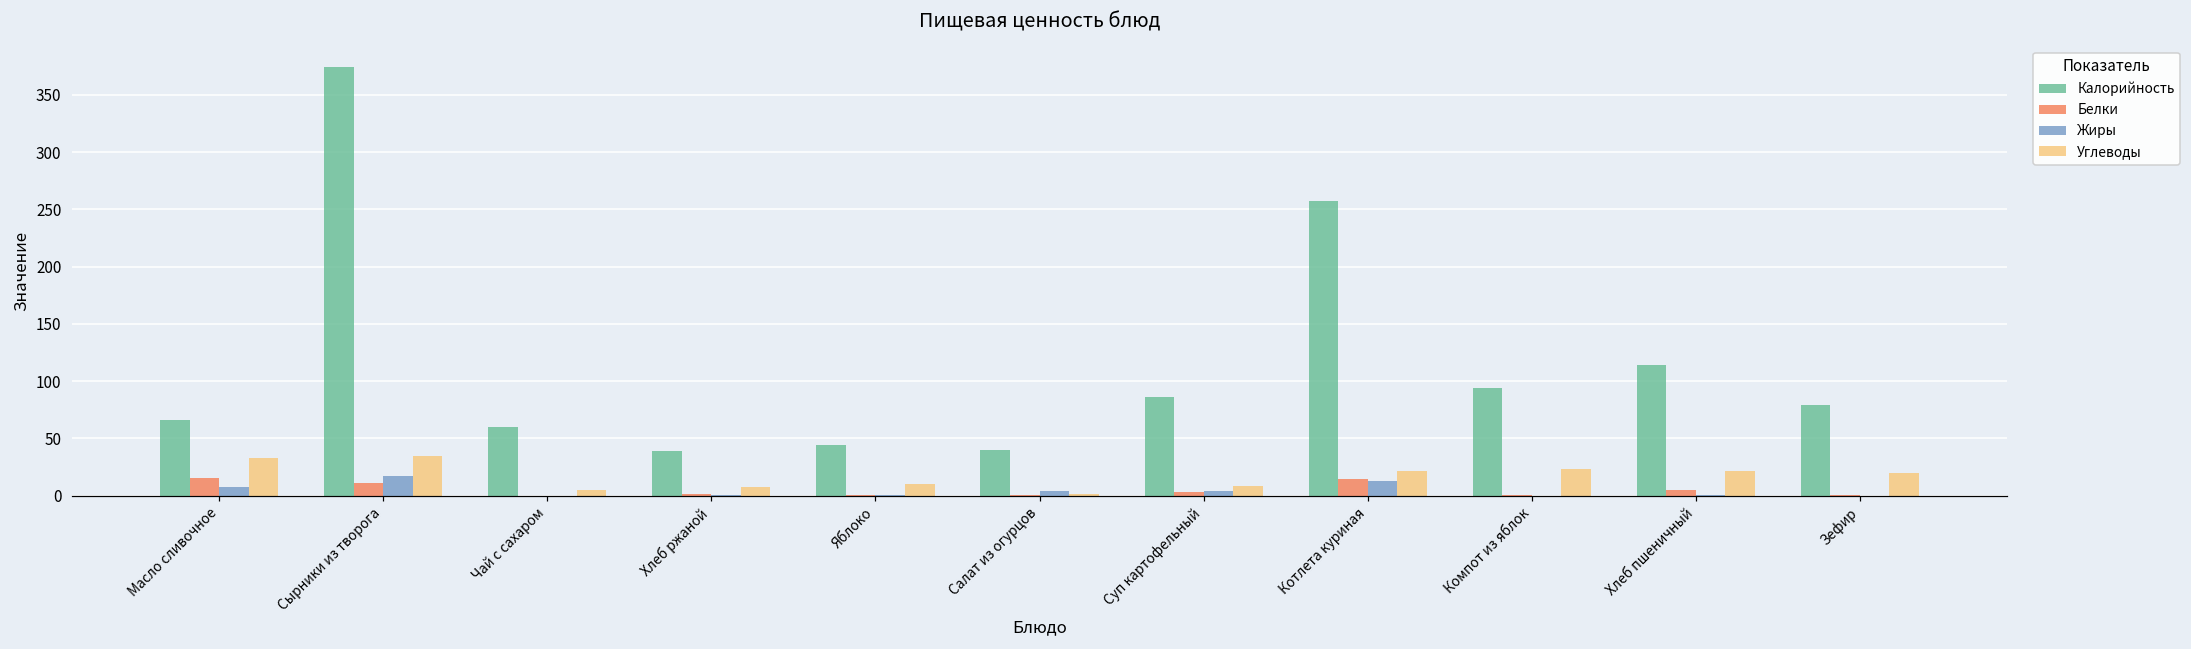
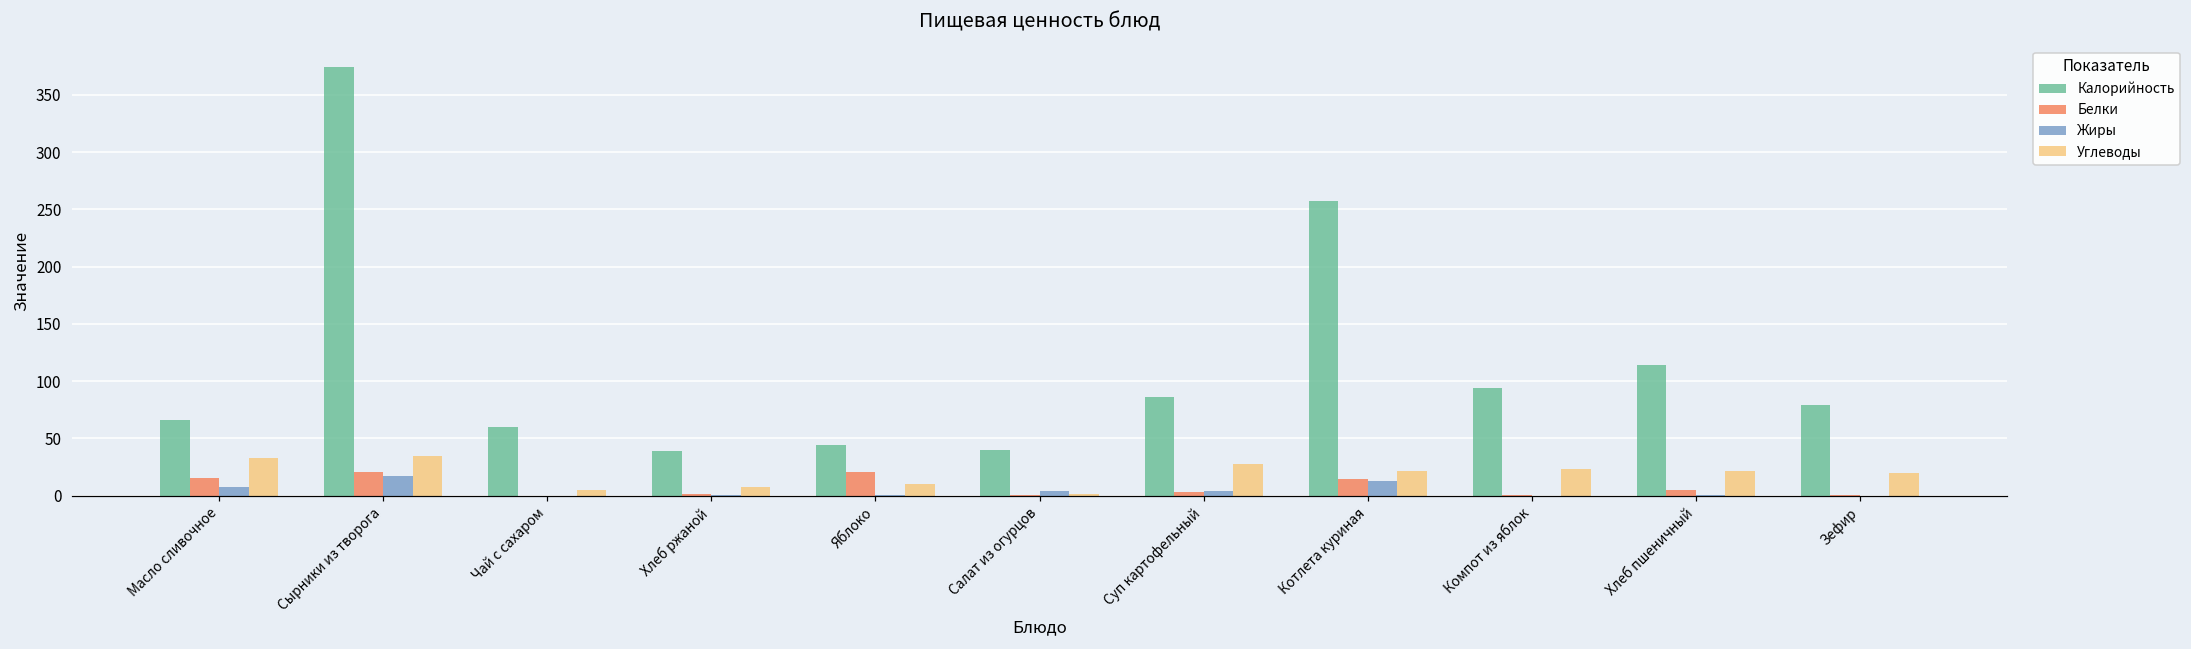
Белки, Сырники из творога: 11 -> 21
Белки, Яблоко: 0 -> 21
Углеводы, Суп картофельный: 9 -> 28
